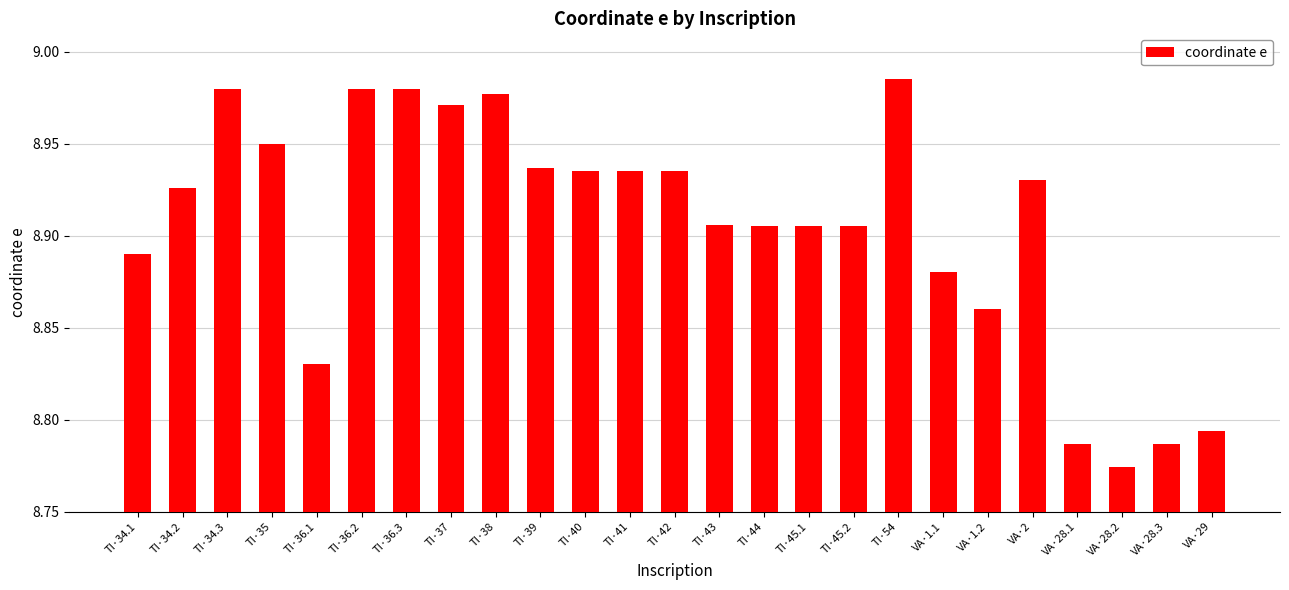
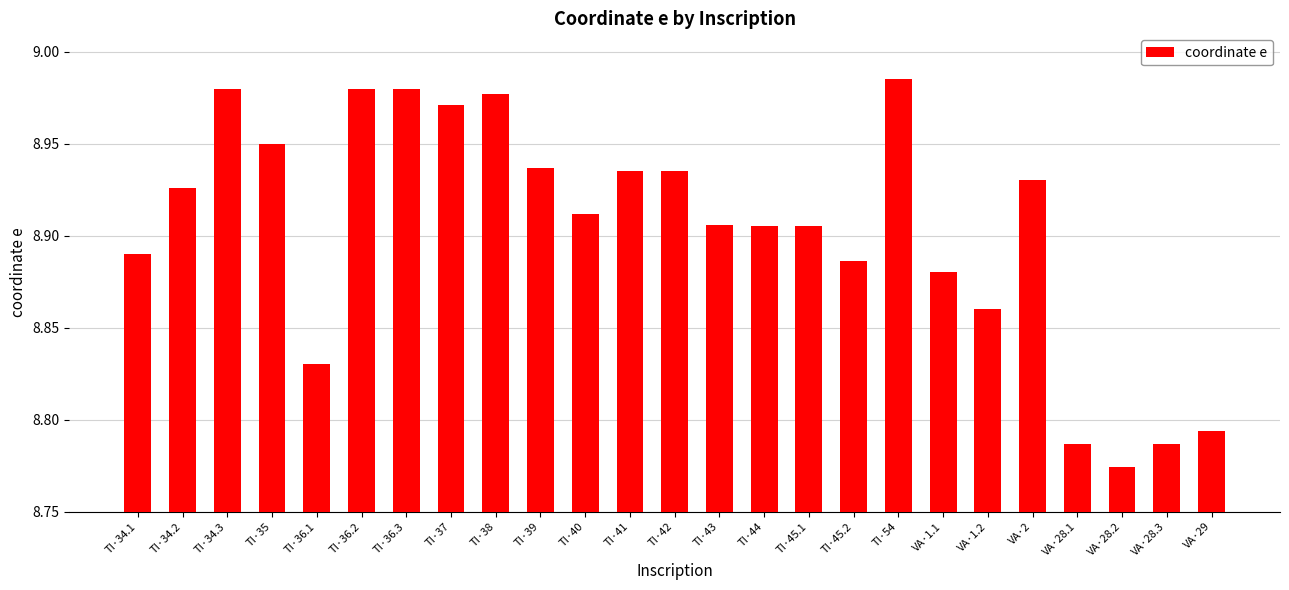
TI·40: 8.935 -> 8.912
TI·45.2: 8.905 -> 8.886
